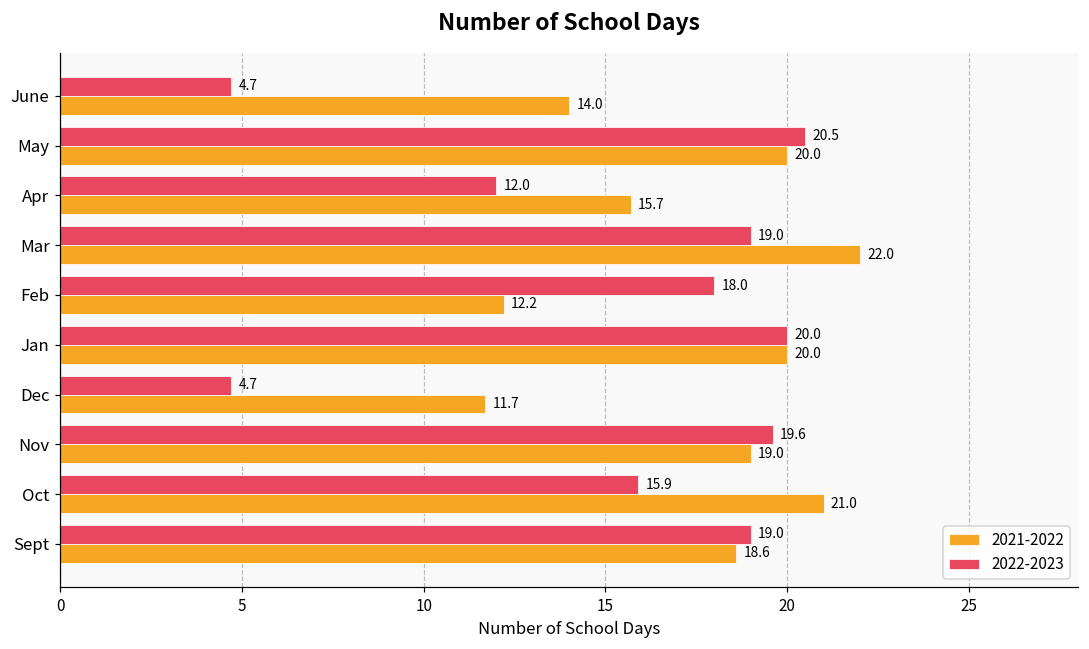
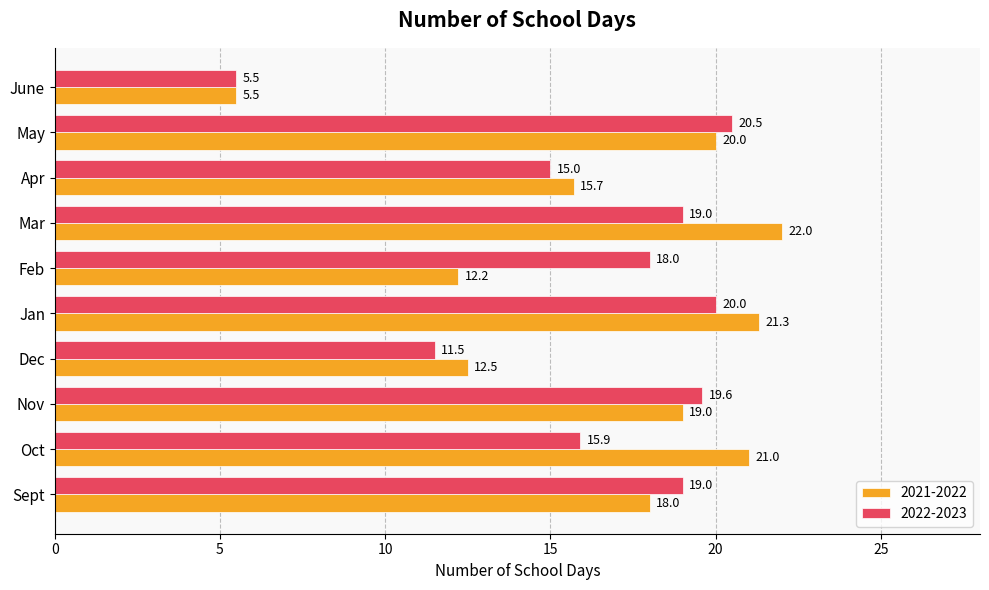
2022-2023, June: 4.7 -> 5.5
2021-2022, June: 14.0 -> 5.5
2022-2023, Apr: 12.0 -> 15.0
2021-2022, Jan: 20.0 -> 21.3
2022-2023, Dec: 4.7 -> 11.5
2021-2022, Dec: 11.7 -> 12.5
2021-2022, Sept: 18.6 -> 18.0
